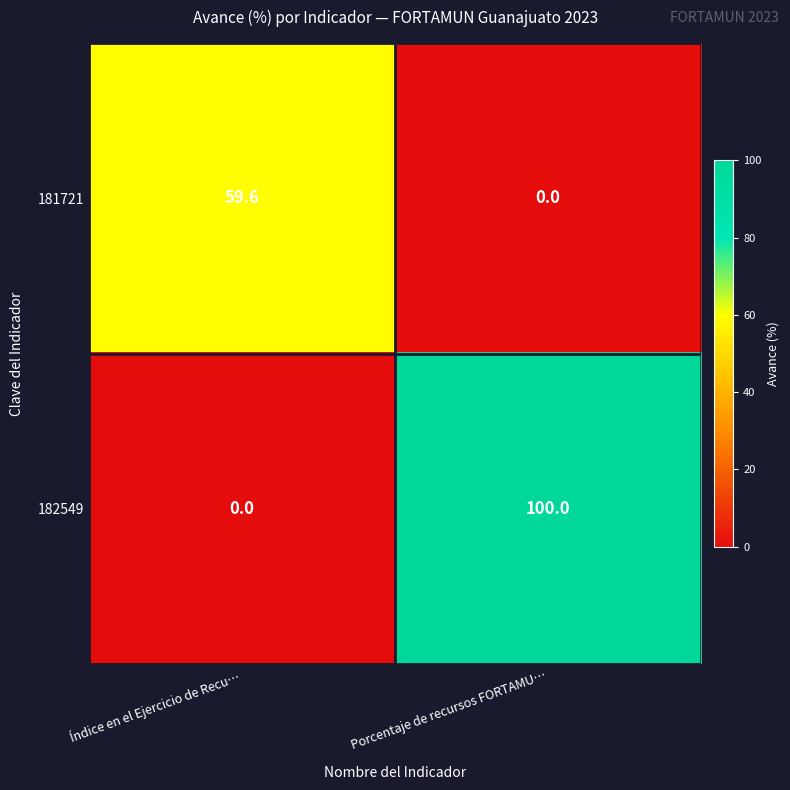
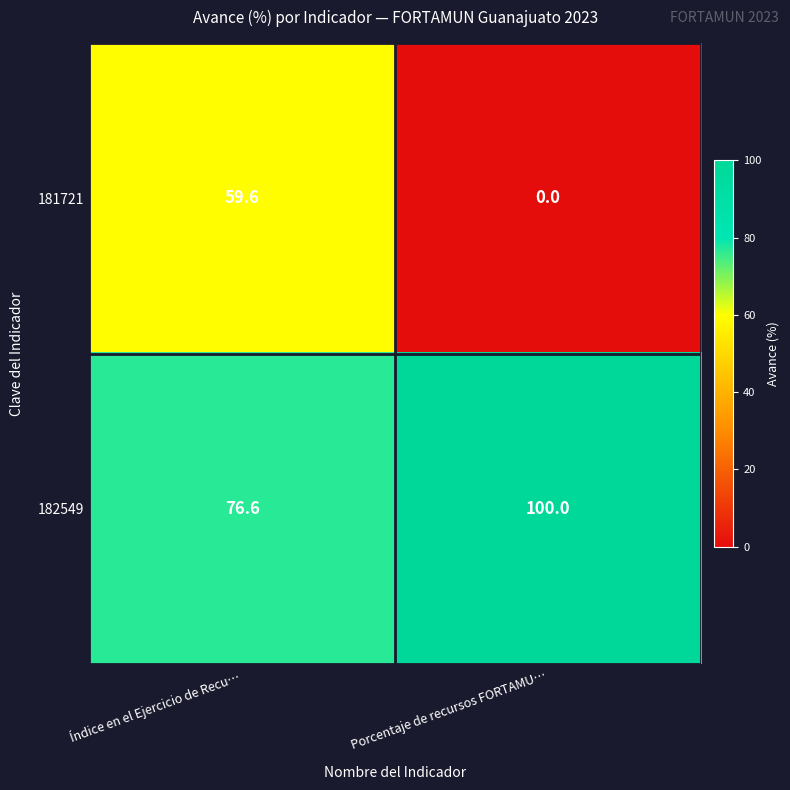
182549, Índice en el Ejercicio de Recu…: 0.0 -> 76.6
